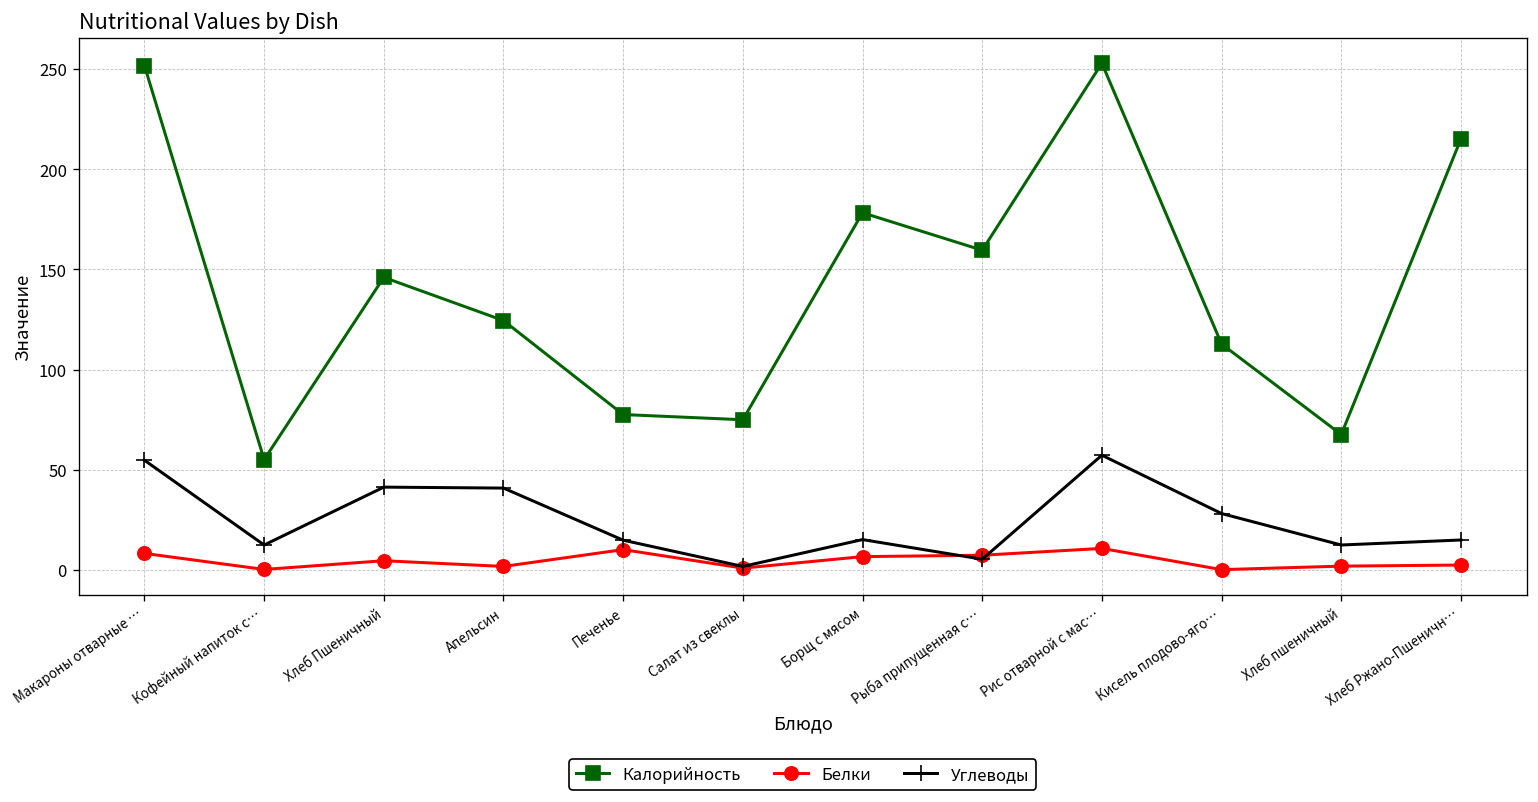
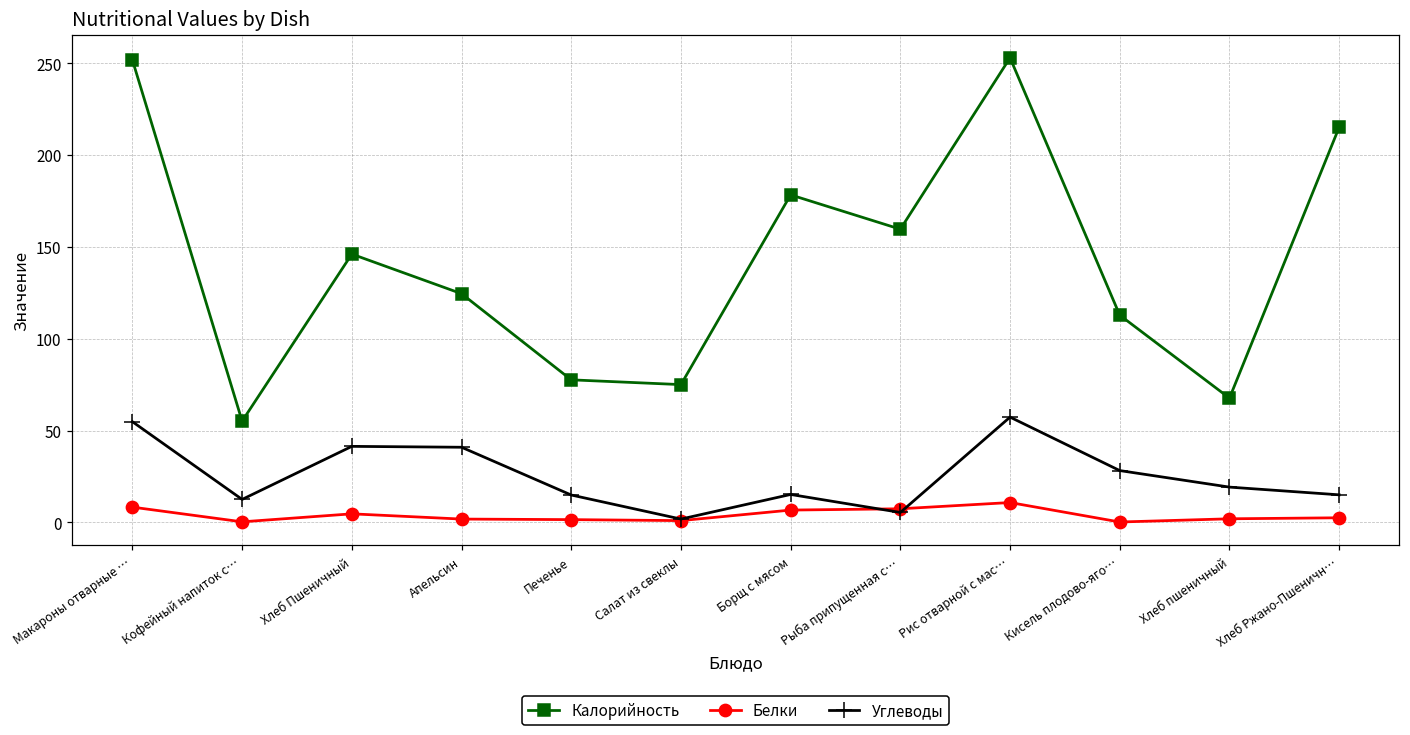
Белки, Печенье: 10 -> 2
Углеводы, Хлеб пшеничный: 13 -> 19
